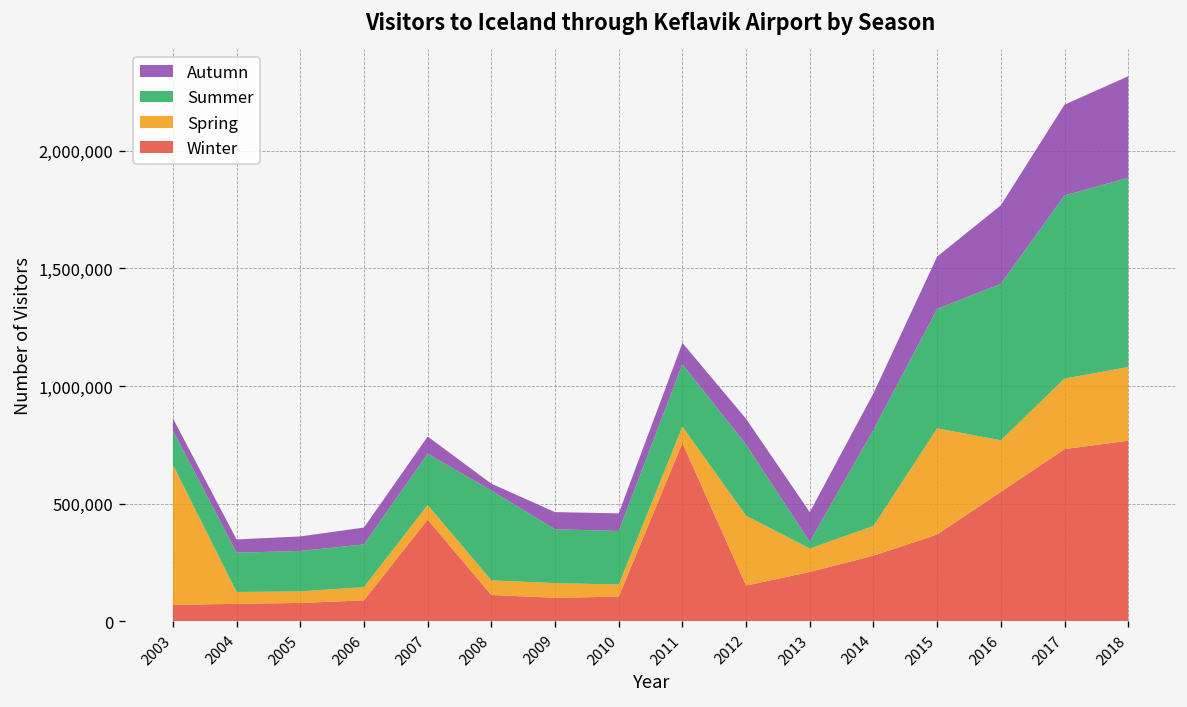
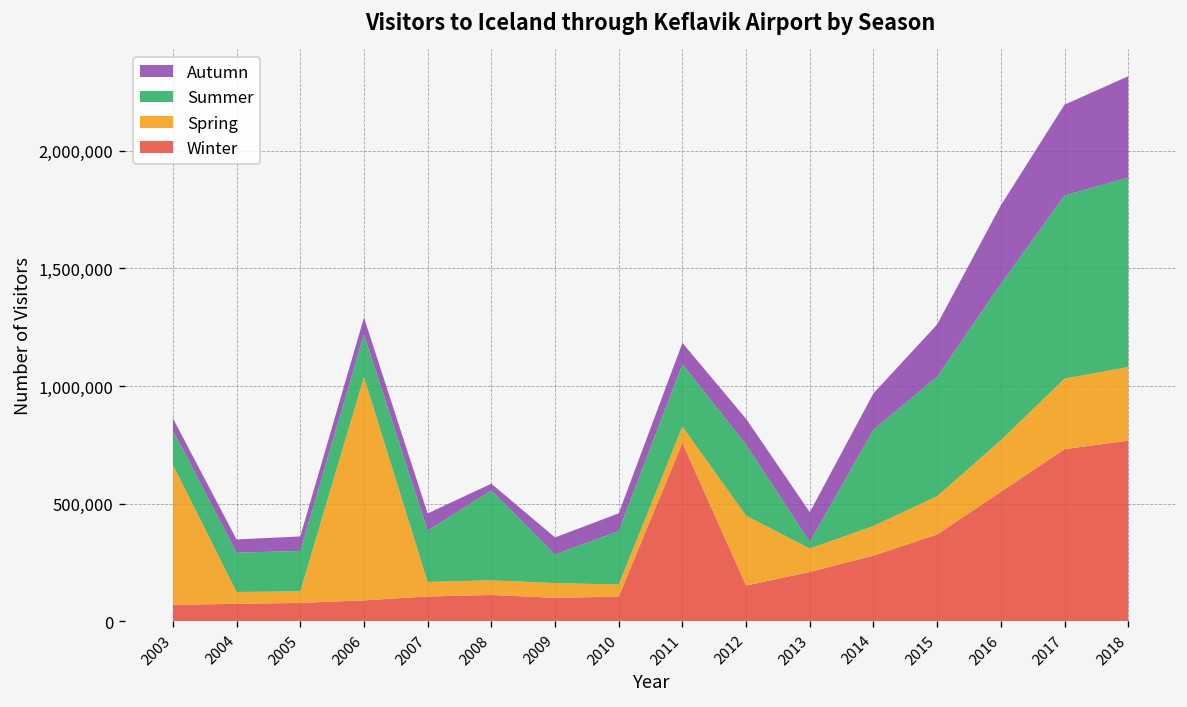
Spring, 2006: 60,000 -> 950,000
Winter, 2007: 430,000 -> 110,000
Summer, 2009: 230,000 -> 120,000
Spring, 2015: 450,000 -> 160,000
